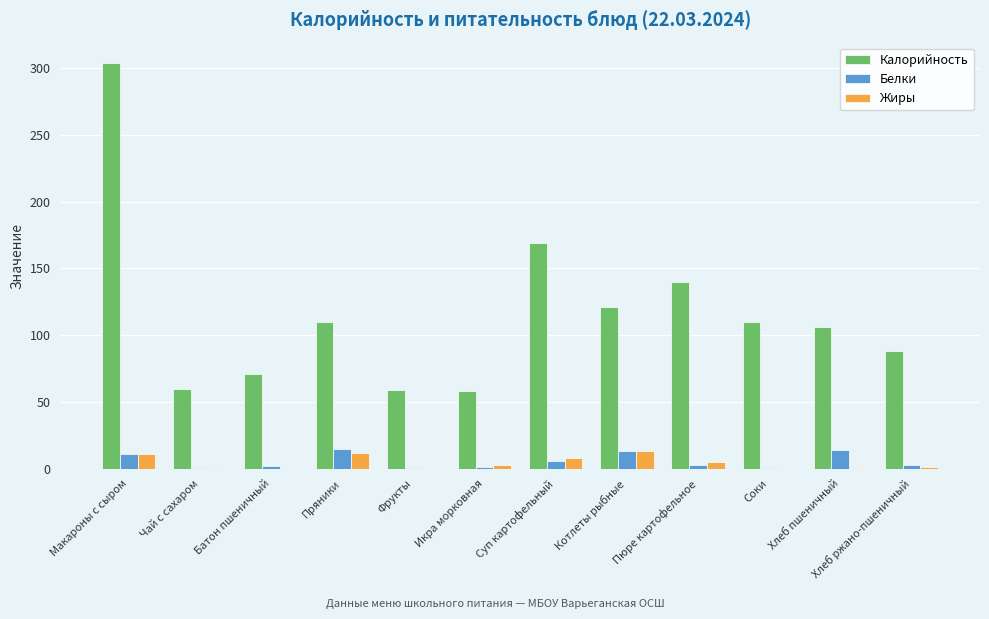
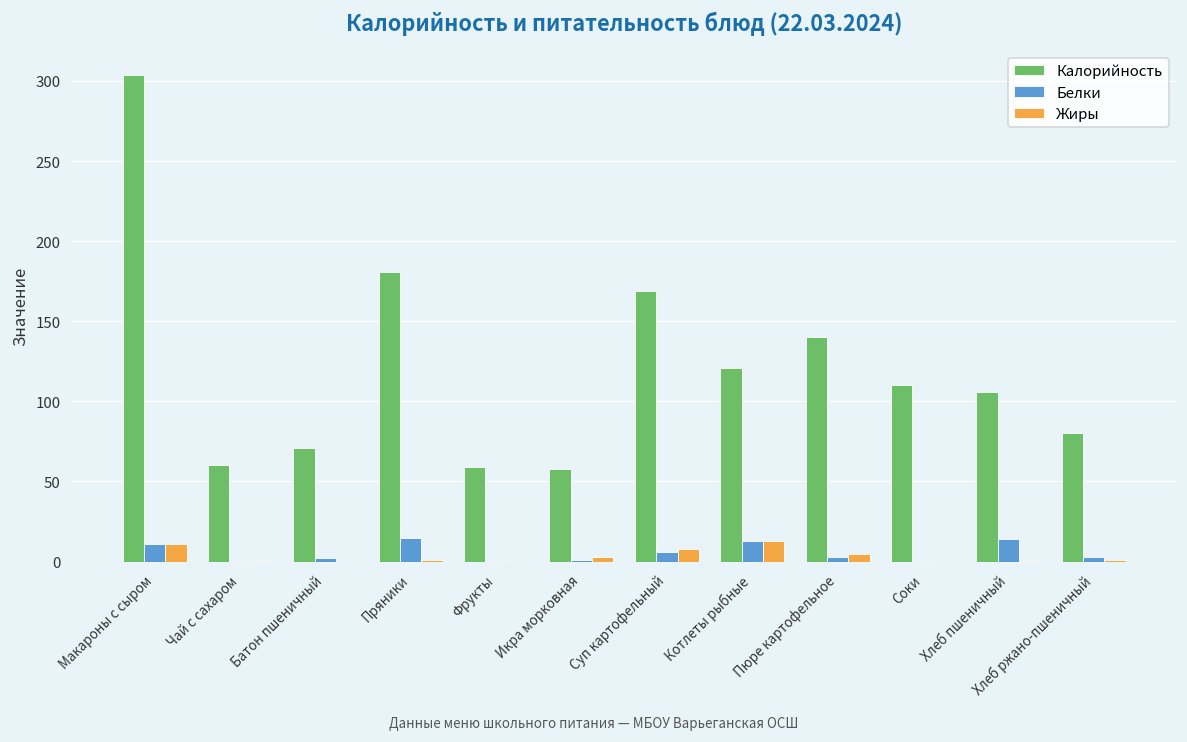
Калорийность, Пряники: 110 -> 181
Жиры, Пряники: 12 -> 1
Калорийность, Хлеб ржано-пшеничный: 88 -> 80
